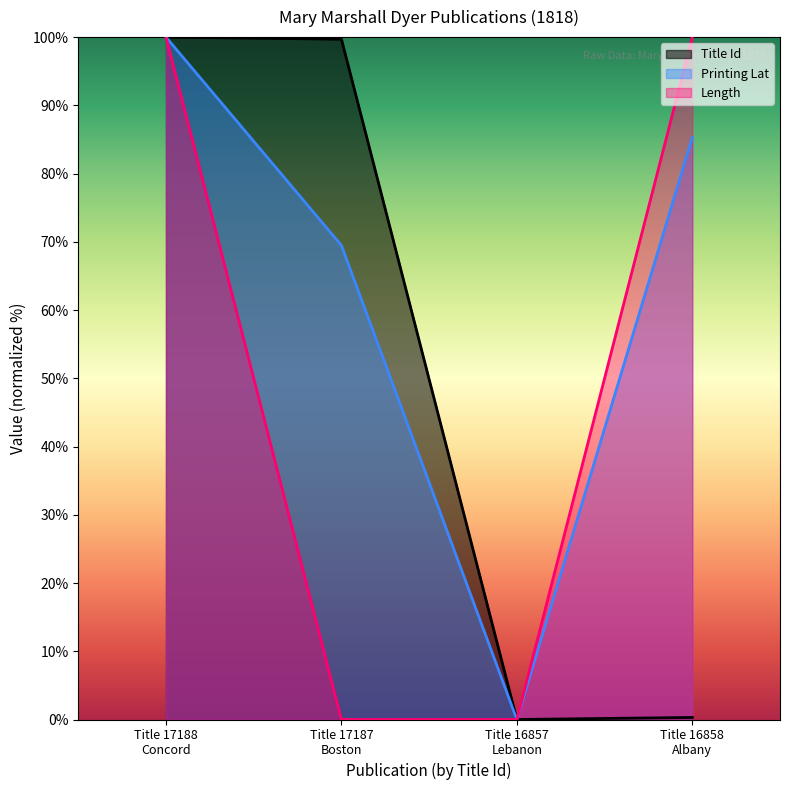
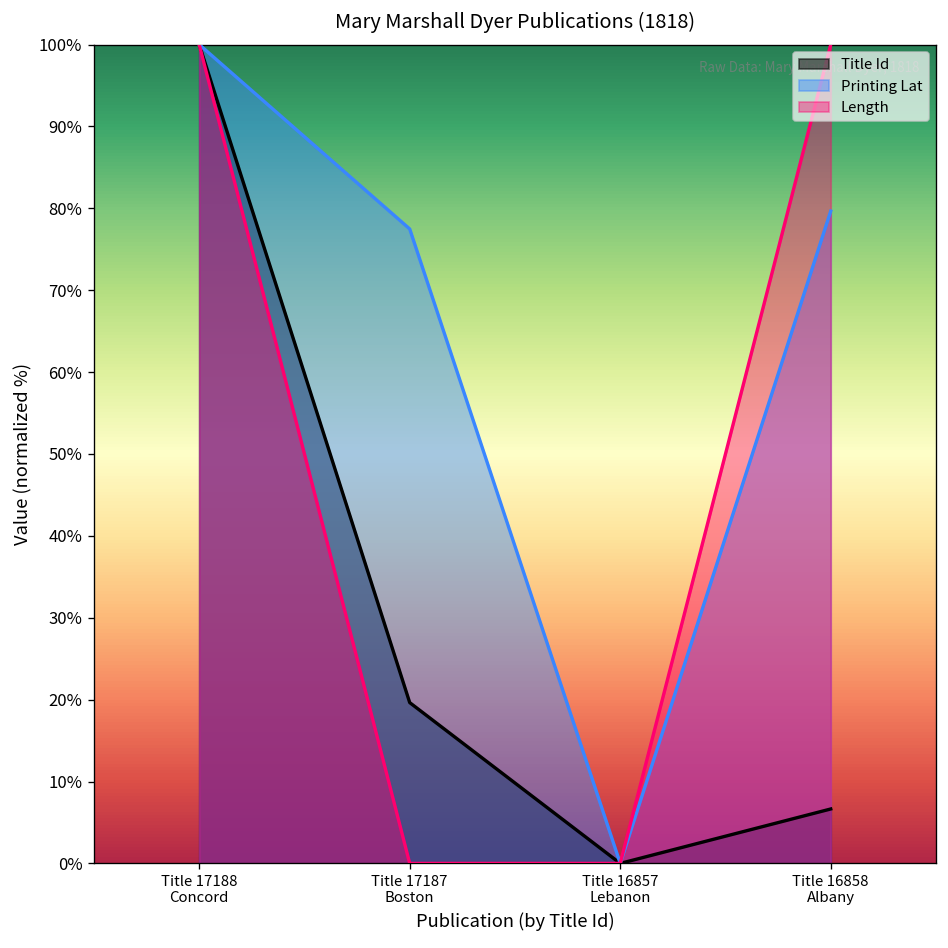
Title Id, Title 17187 Boston: 100% -> 20%
Printing Lat, Title 17187 Boston: 69% -> 77%
Title Id, Title 16858 Albany: 0% -> 7%
Printing Lat, Title 16858 Albany: 85% -> 80%
